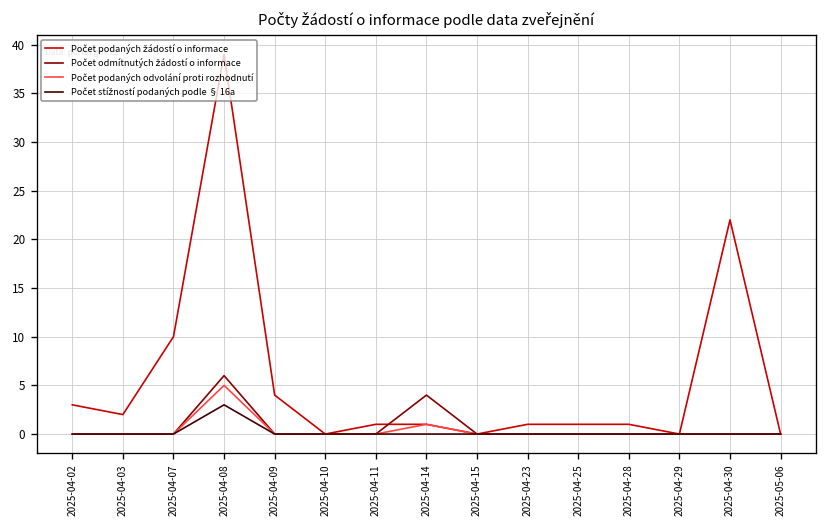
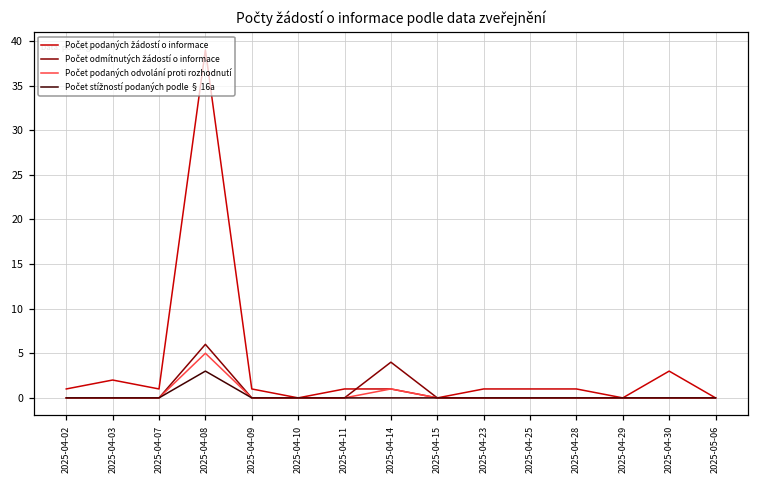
Počet podaných žádostí o informace, 2025-04-02: 3 -> 1
Počet podaných žádostí o informace, 2025-04-07: 10 -> 1
Počet podaných žádostí o informace, 2025-04-09: 4 -> 1
Počet podaných žádostí o informace, 2025-04-30: 22 -> 3
